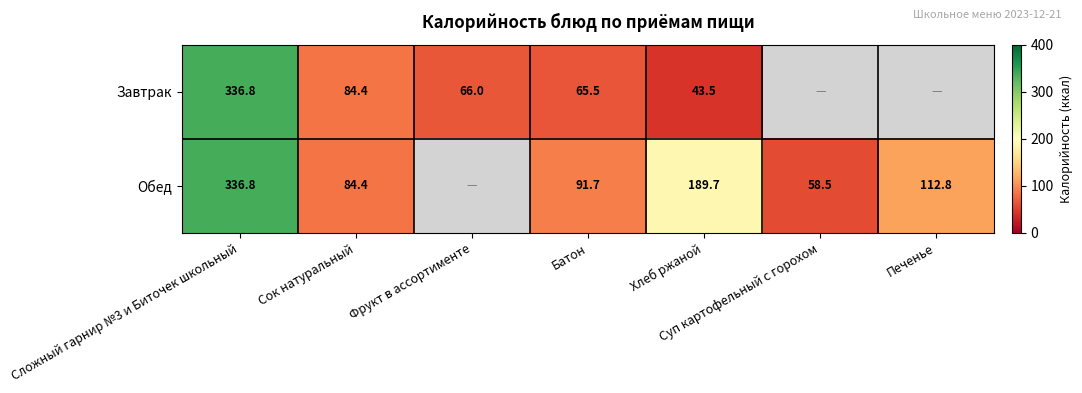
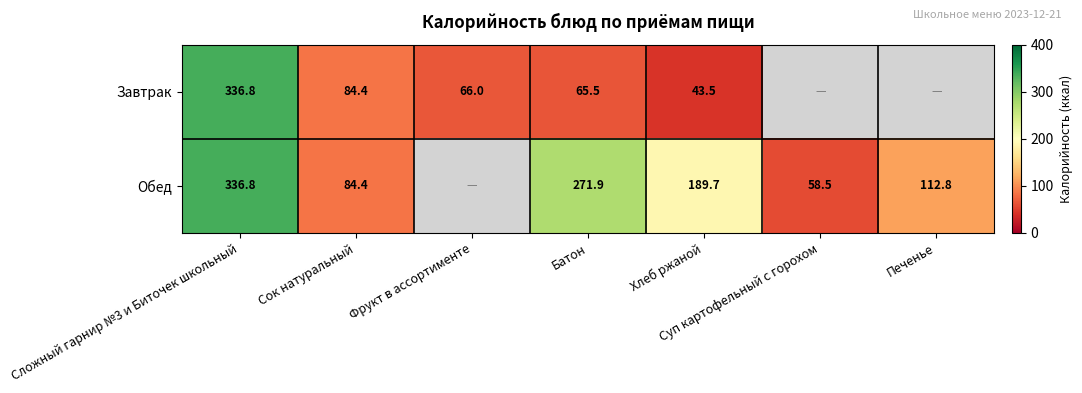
Обед, Батон: 91.7 -> 271.9
